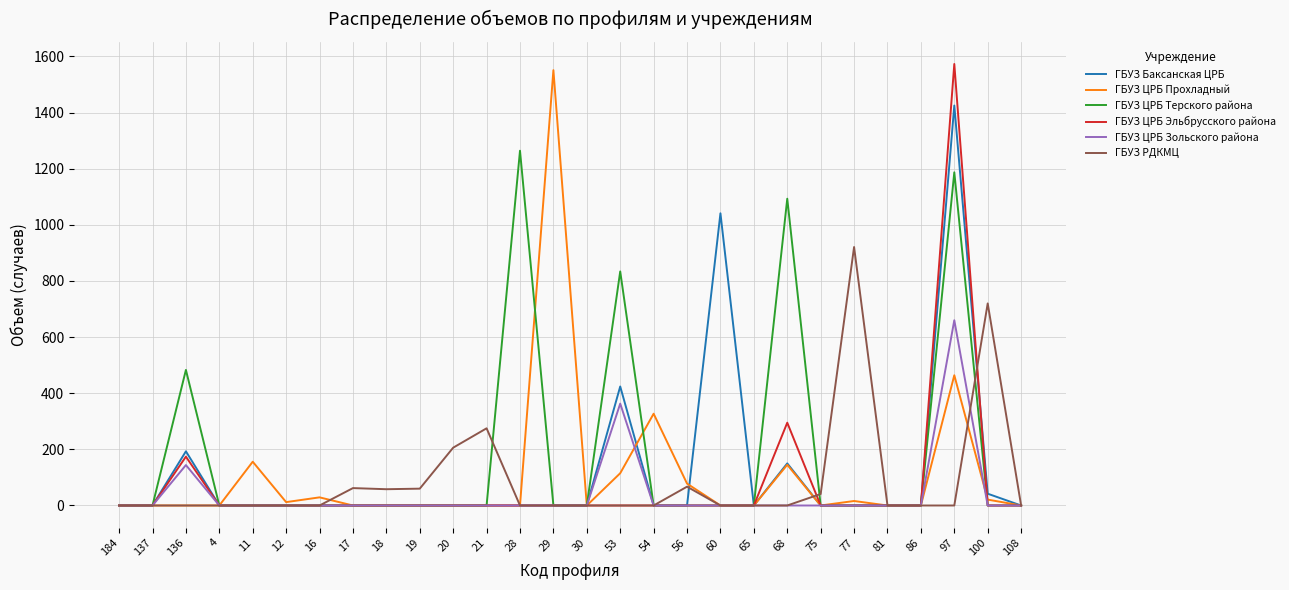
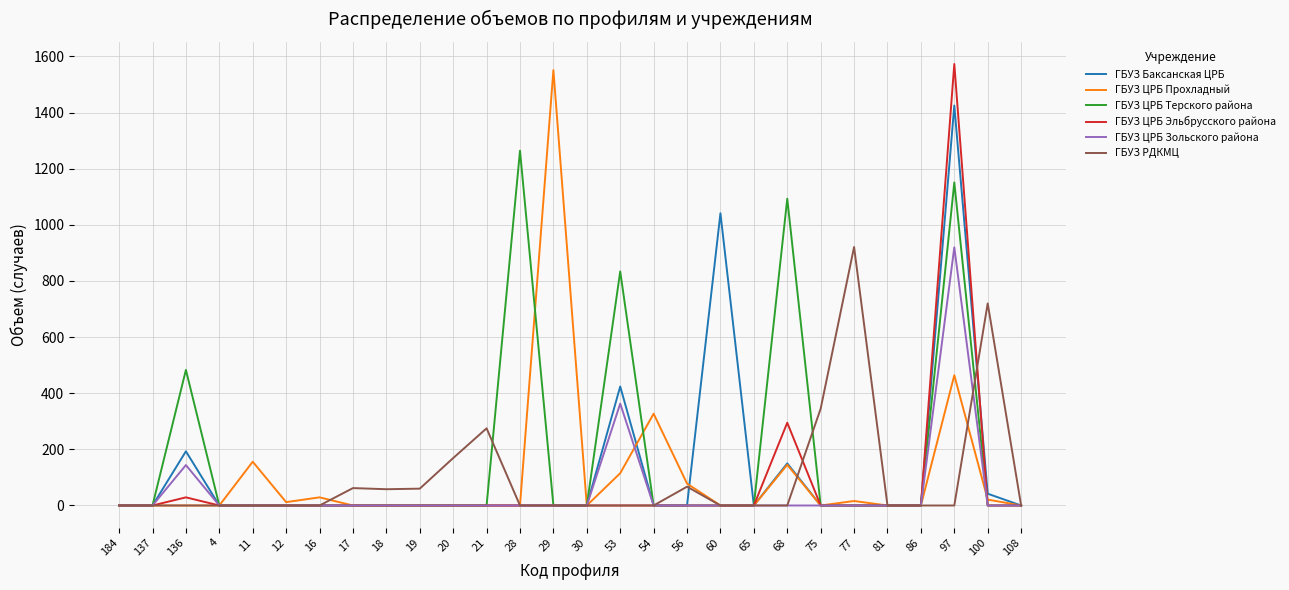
ГБУЗ ЦРБ Эльбрусского района, 136: 170 -> 30
ГБУЗ РДКМЦ, 20: 210 -> 170
ГБУЗ РДКМЦ, 75: 40 -> 350
ГБУЗ ЦРБ Терского района, 97: 1190 -> 1150
ГБУЗ ЦРБ Зольского района, 97: 660 -> 920
